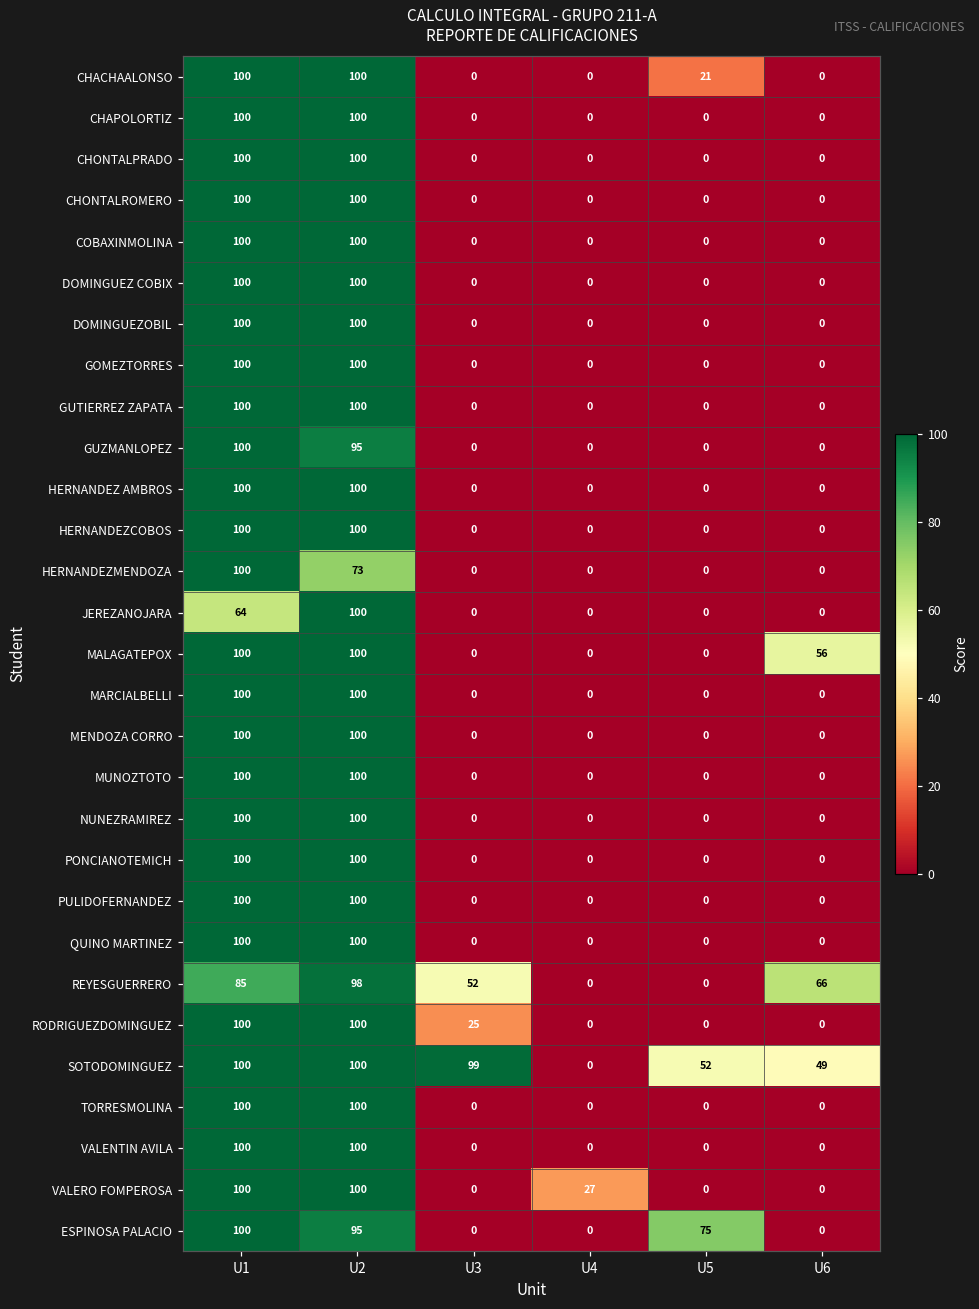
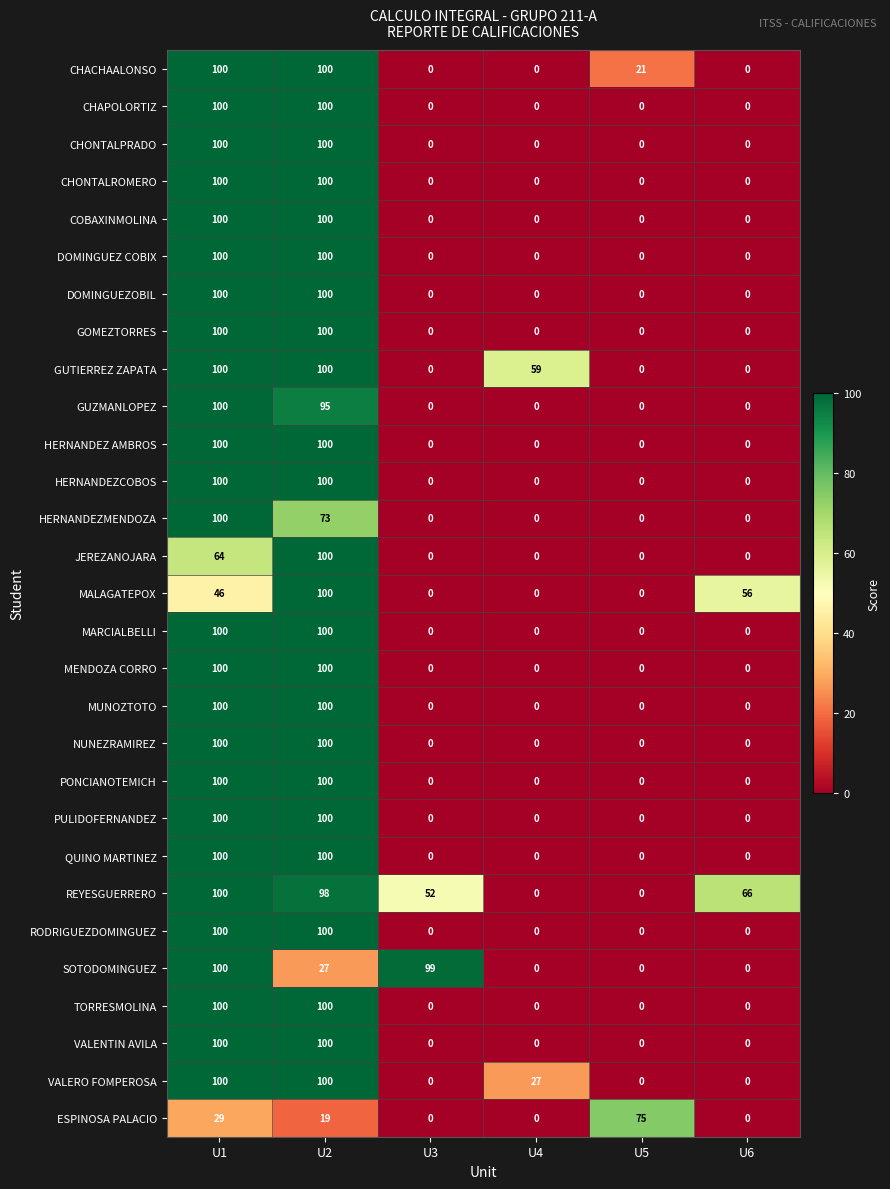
GUTIERREZ ZAPATA, U4: 0 -> 59
MALAGATEPOX, U1: 100 -> 46
REYESGUERRERO, U1: 85 -> 100
RODRIGUEZDOMINGUEZ, U3: 25 -> 0
SOTODOMINGUEZ, U2: 100 -> 27
SOTODOMINGUEZ, U5: 52 -> 0
SOTODOMINGUEZ, U6: 49 -> 0
ESPINOSA PALACIO, U1: 100 -> 29
ESPINOSA PALACIO, U2: 95 -> 19
